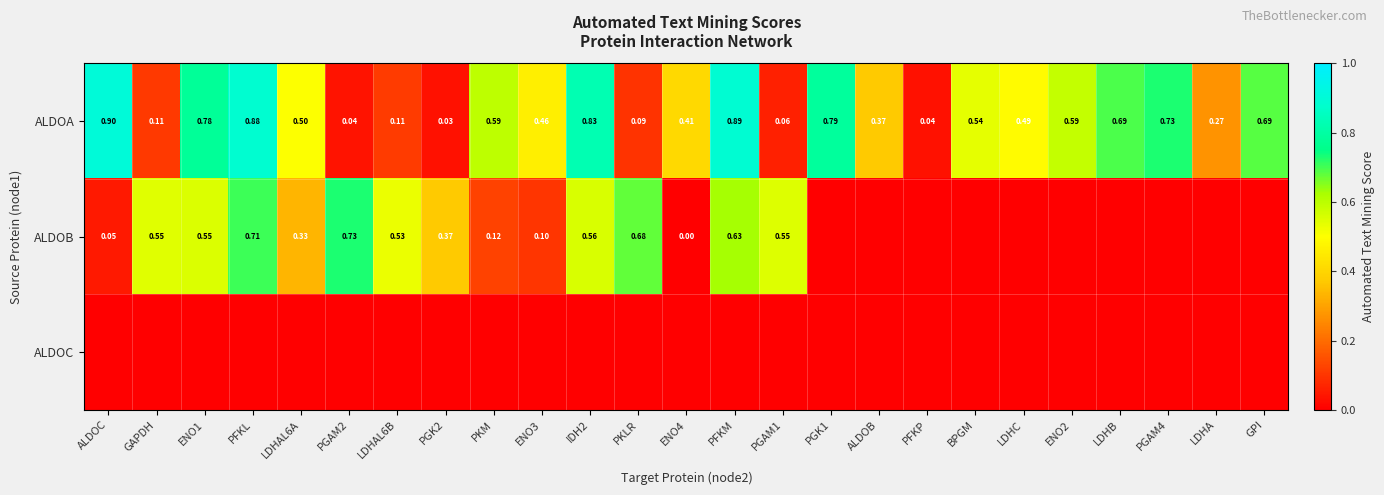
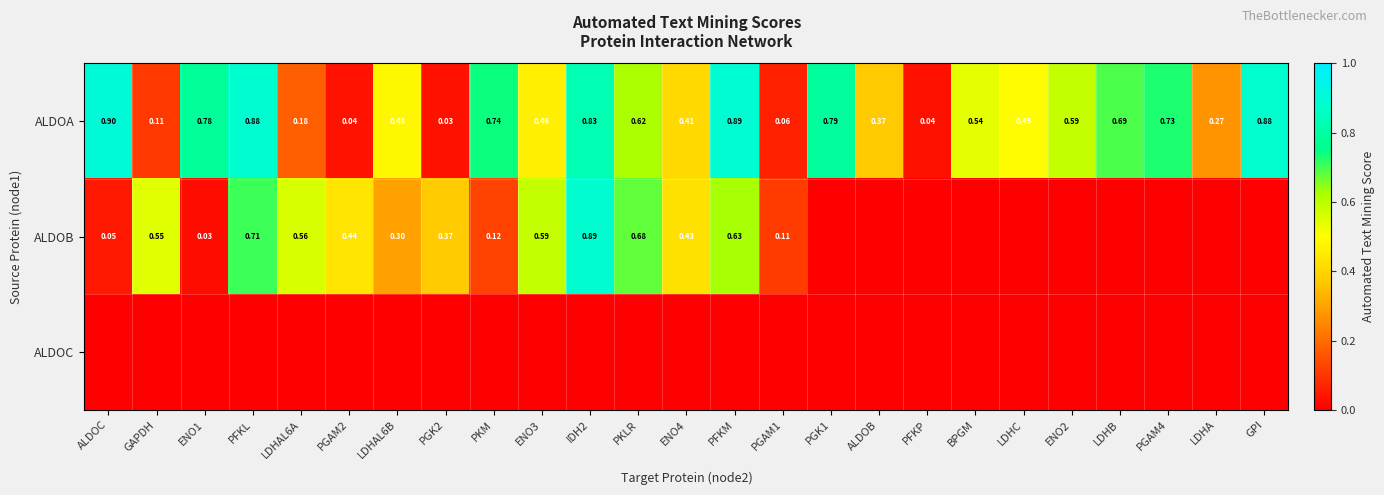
ALDOA, LDHAL6A: 0.50 -> 0.18
ALDOA, LDHAL6B: 0.11 -> 0.48
ALDOA, PKM: 0.59 -> 0.74
ALDOA, PKLR: 0.09 -> 0.62
ALDOA, GPI: 0.69 -> 0.88
ALDOB, ENO1: 0.55 -> 0.03
ALDOB, LDHAL6A: 0.33 -> 0.56
ALDOB, PGAM2: 0.73 -> 0.44
ALDOB, LDHAL6B: 0.53 -> 0.30
ALDOB, ENO3: 0.10 -> 0.59
ALDOB, IDH2: 0.56 -> 0.89
ALDOB, ENO4: 0.00 -> 0.43
ALDOB, PGAM1: 0.55 -> 0.11
